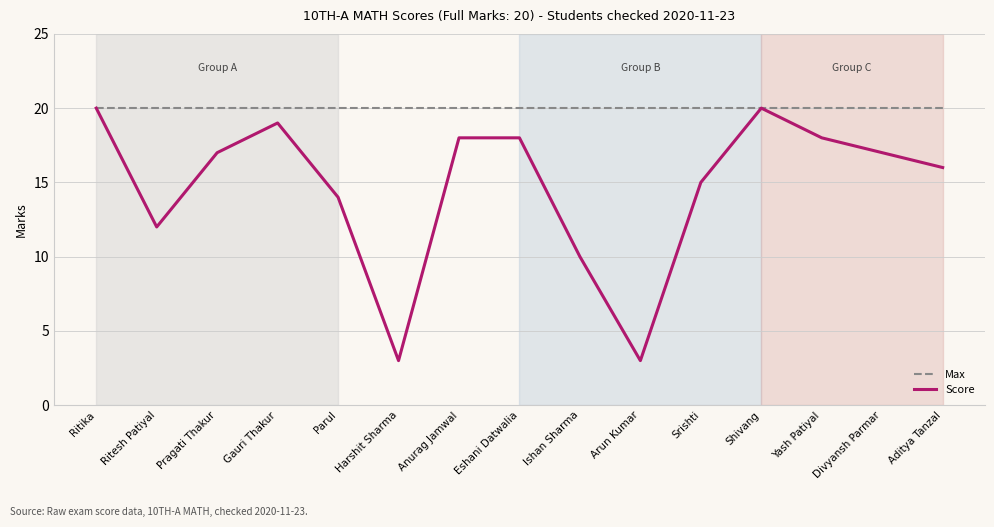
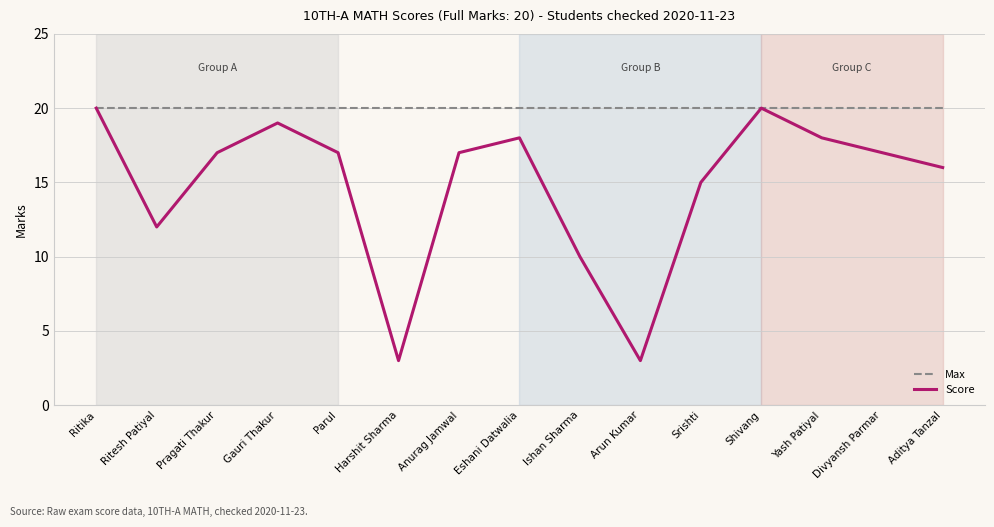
Score, Parul: 14 -> 17
Score, Anurag Jamwal: 18 -> 17
